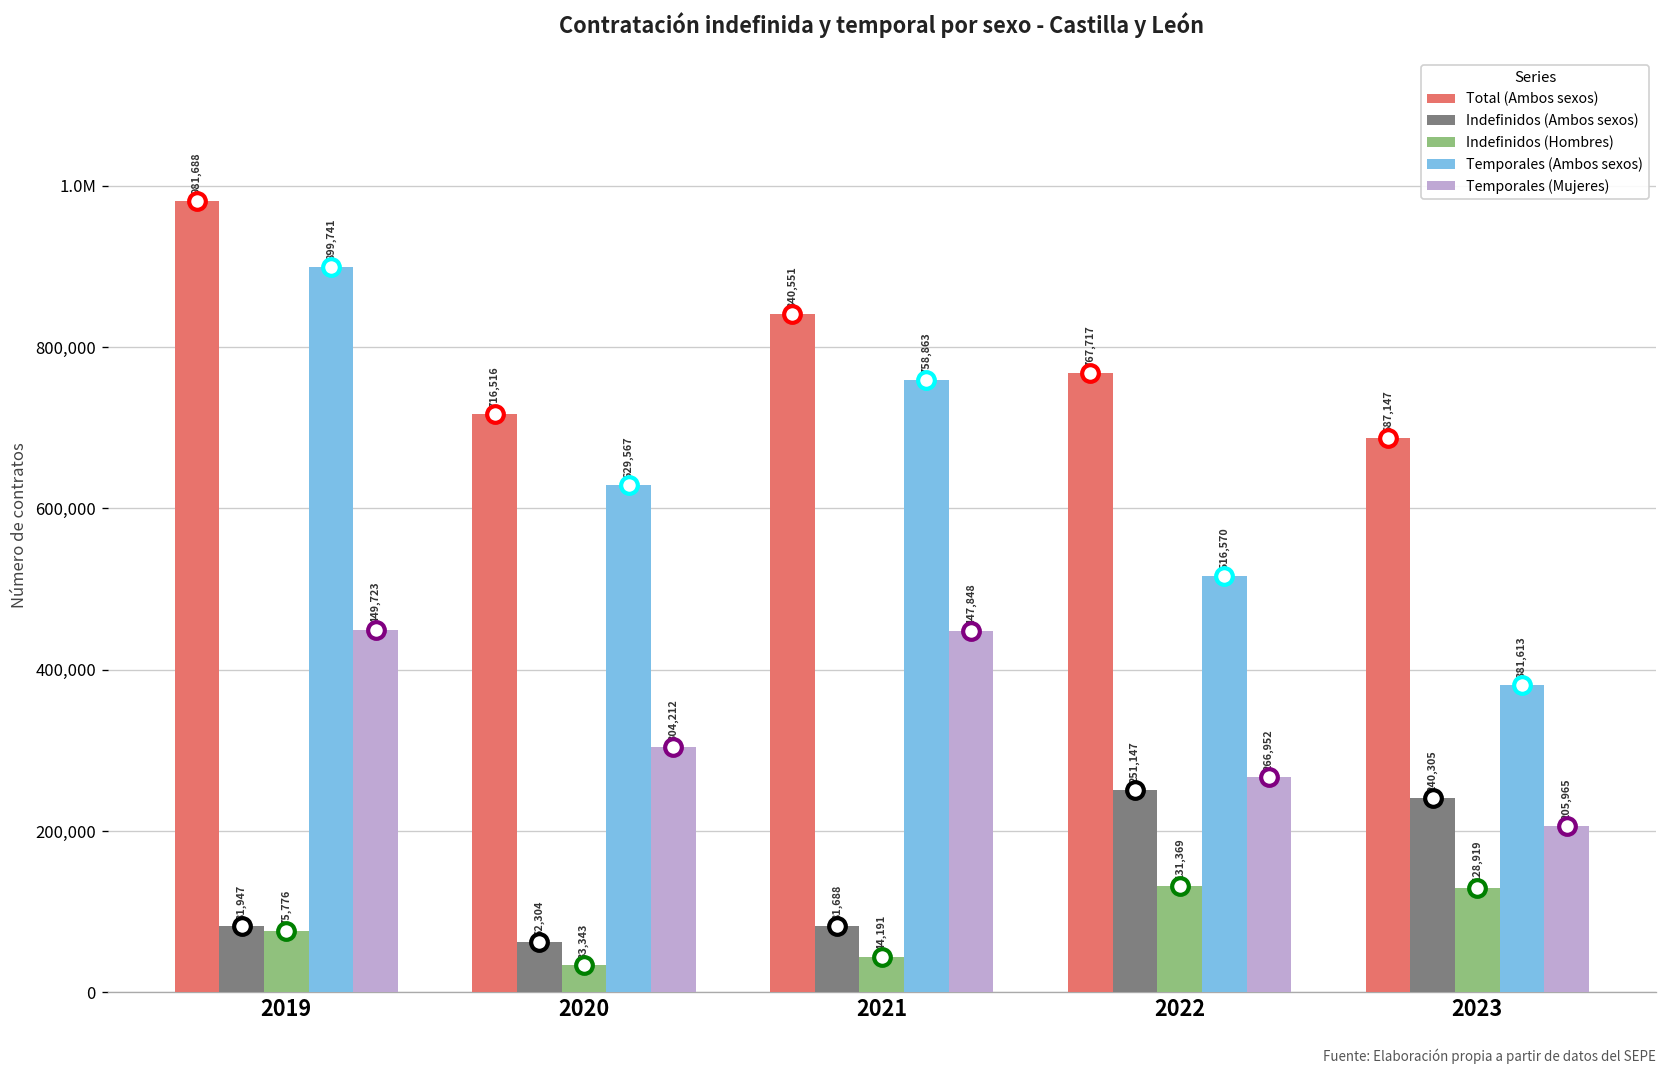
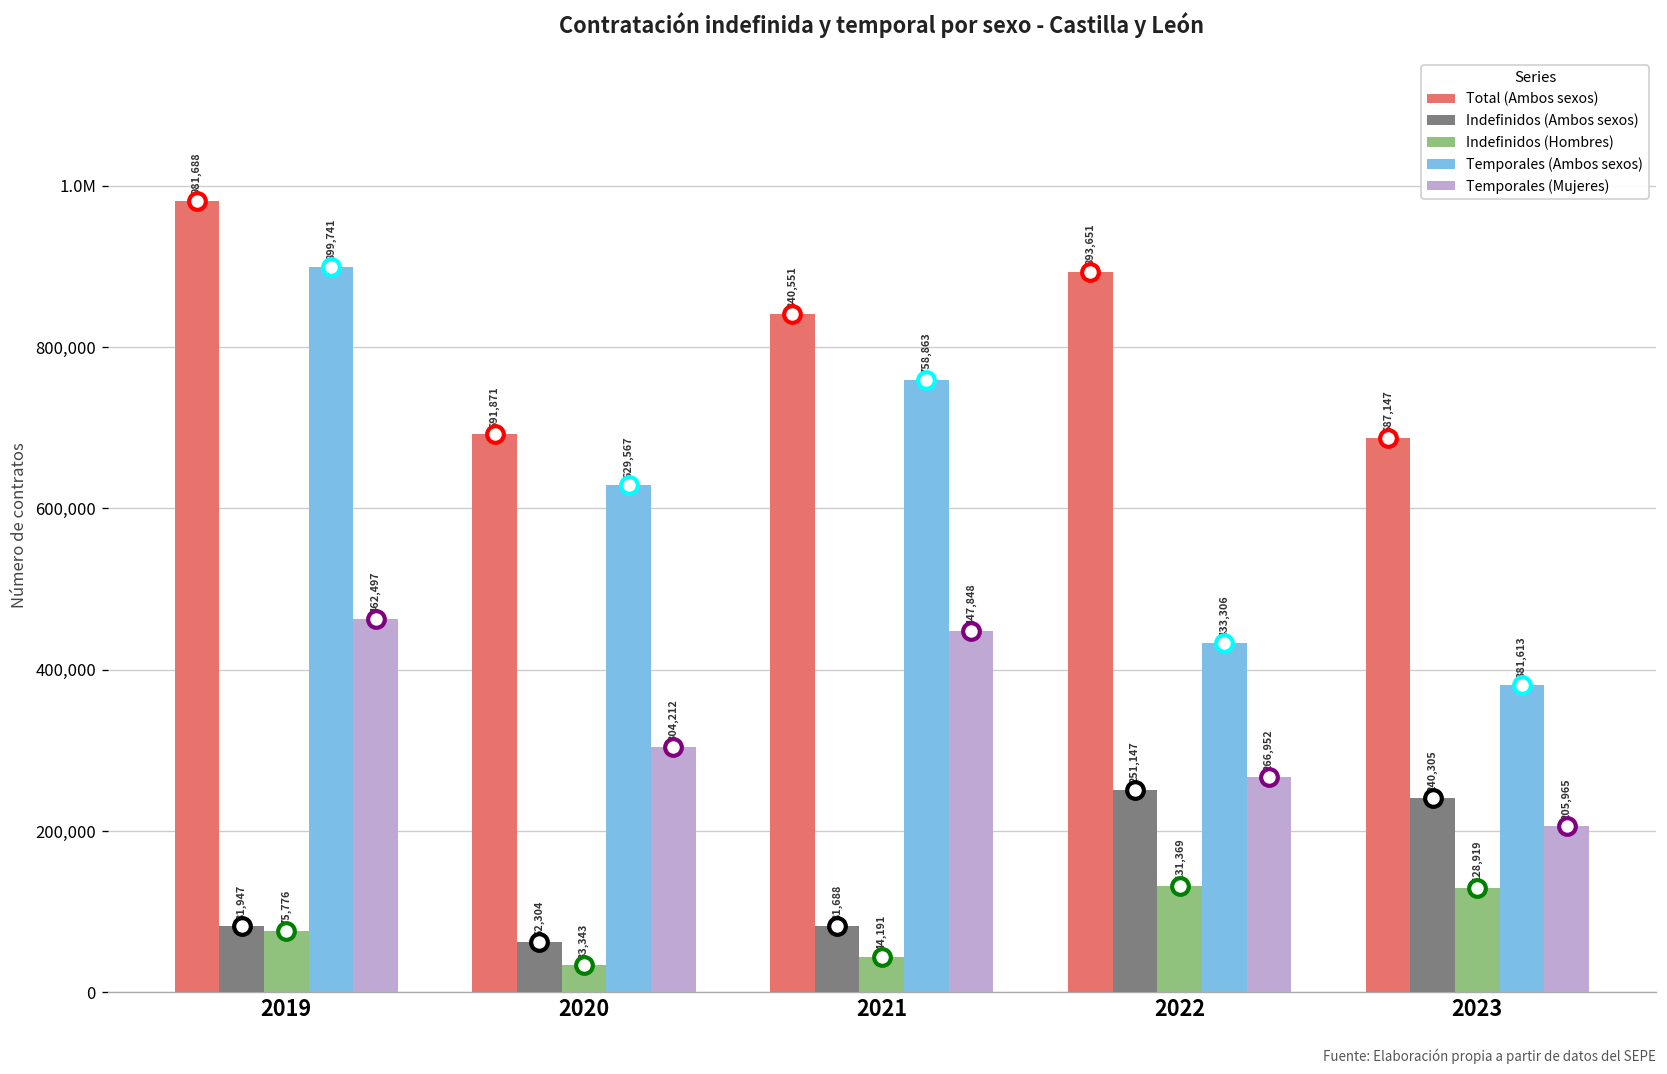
Temporales (Mujeres), 2019: 449,723 -> 462,497
Total (Ambos sexos), 2020: 716,516 -> 691,871
Total (Ambos sexos), 2022: 767,717 -> 893,651
Temporales (Ambos sexos), 2022: 516,570 -> 433,306
